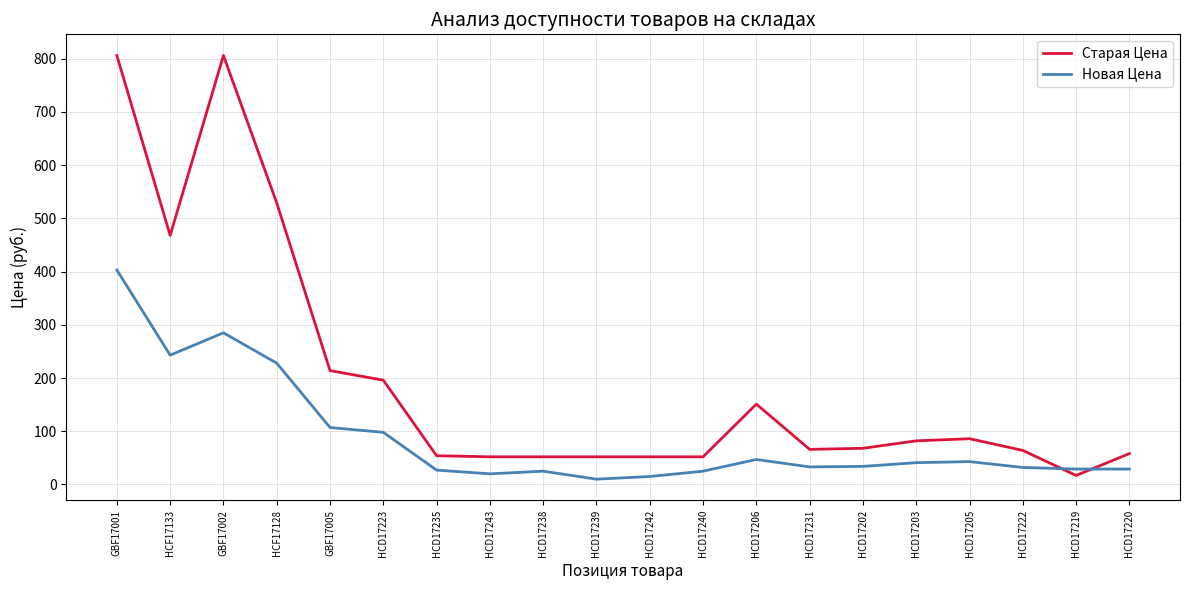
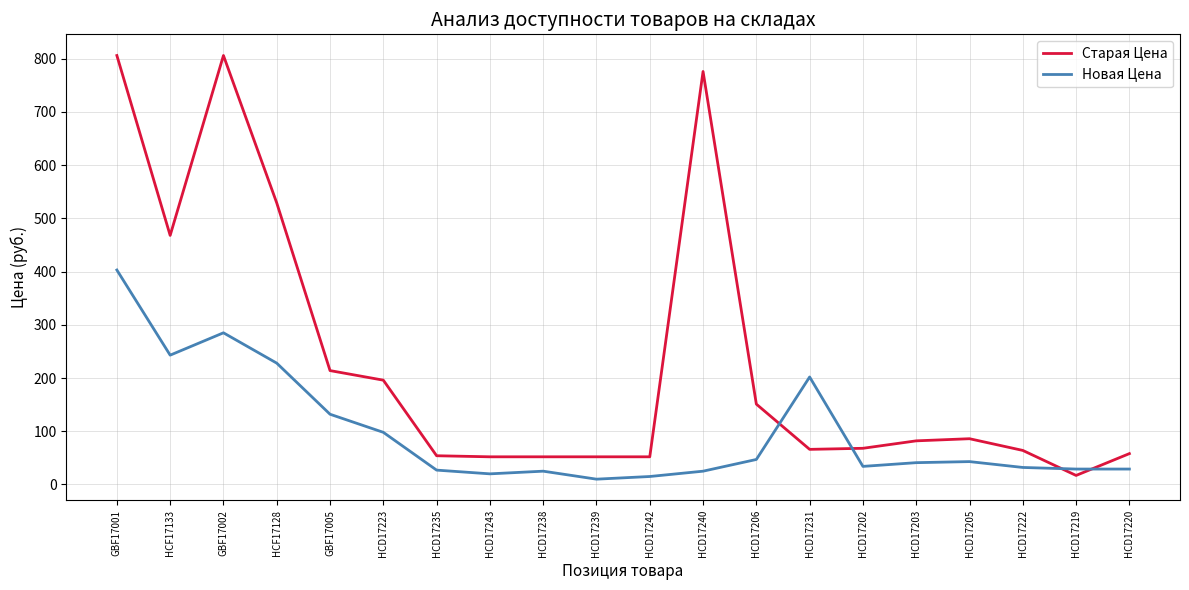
Новая Цена, GBF17005: 110 -> 130
Старая Цена, HCD17240: 50 -> 780
Новая Цена, HCD17231: 30 -> 200
